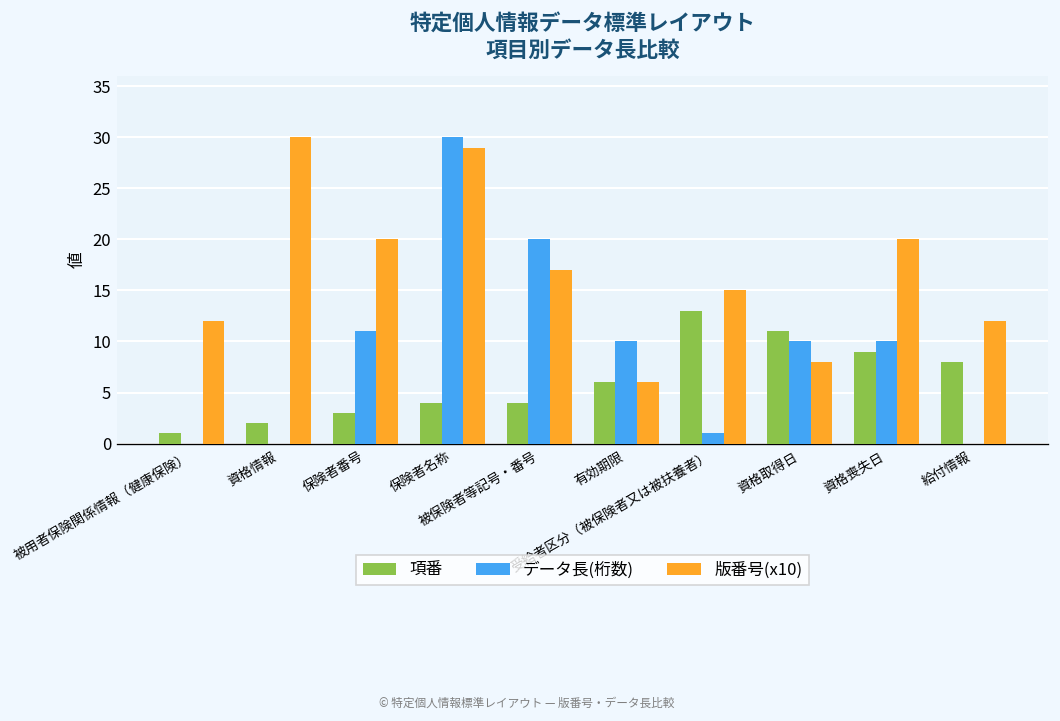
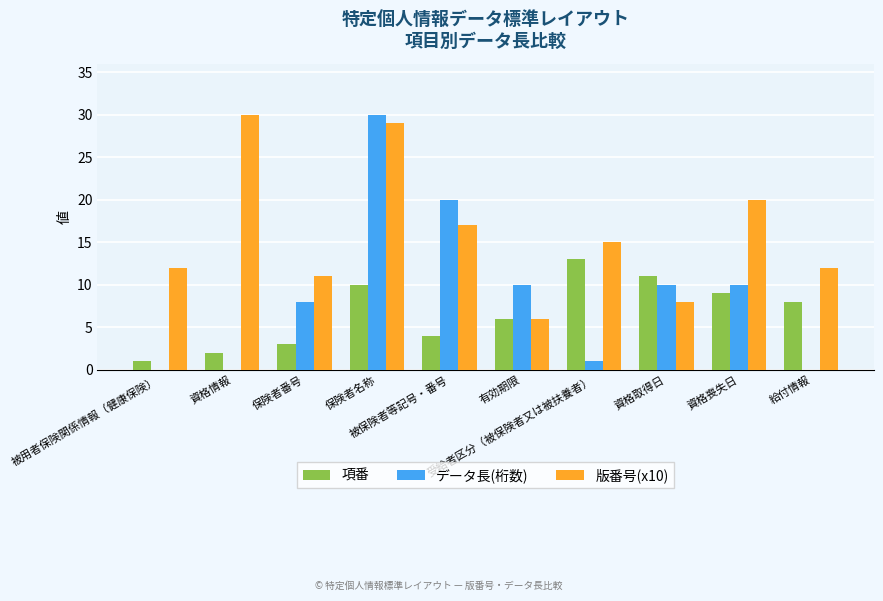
データ長(桁数), 保険者番号: 11 -> 8
版番号(x10), 保険者番号: 20 -> 11
項番, 保険者名称: 4 -> 10
